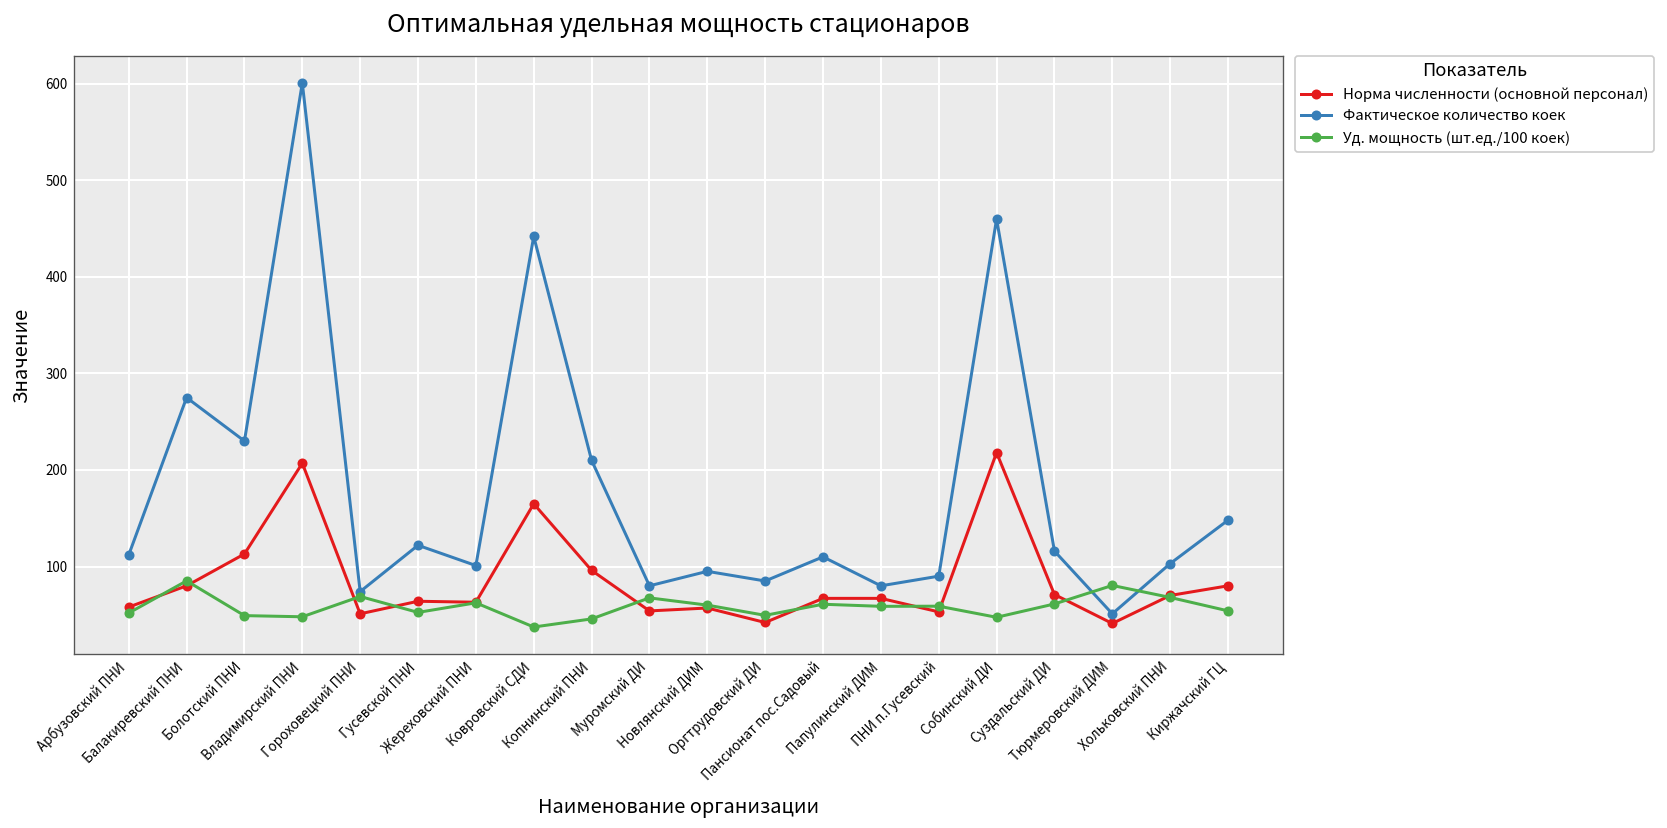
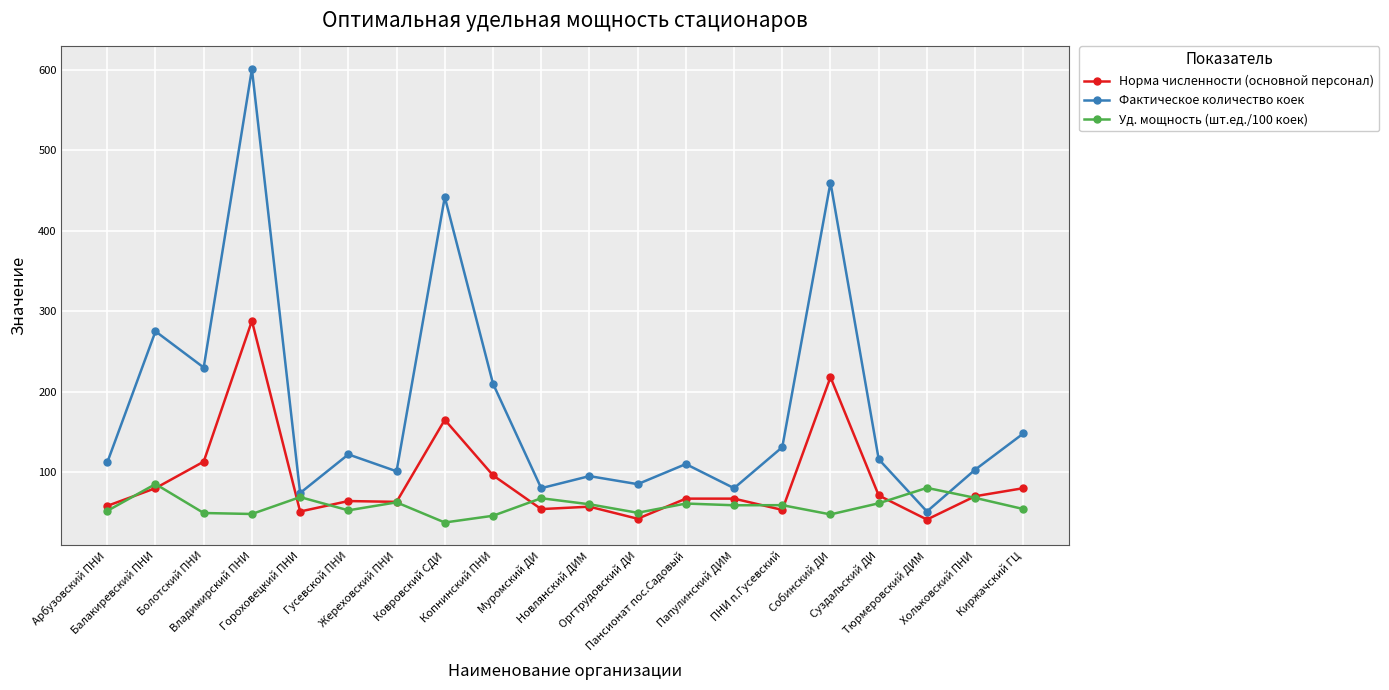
Норма численности (основной персонал), Владимирский ПНИ: 210 -> 290
Фактическое количество коек, ПНИ п.Гусевский: 90 -> 130
